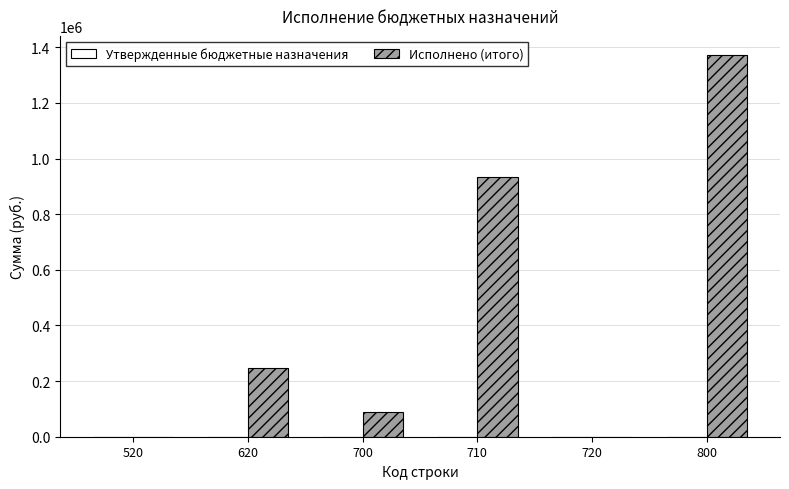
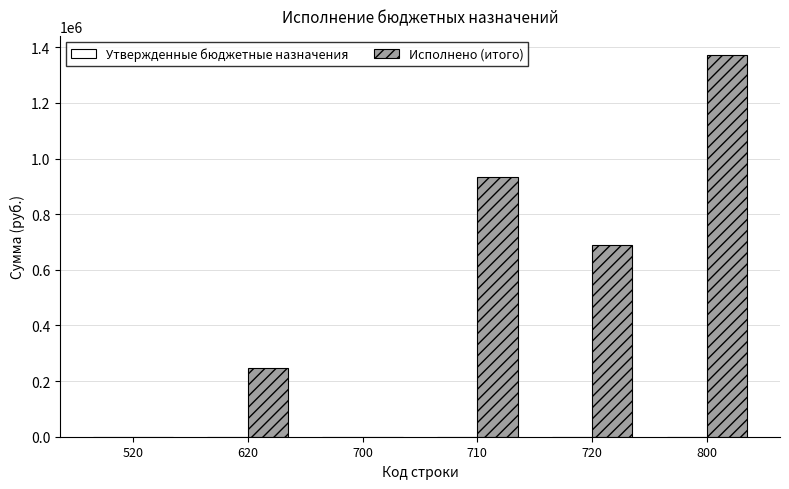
Исполнено (итого), 700: 90000 -> 0
Исполнено (итого), 720: 0 -> 690000
